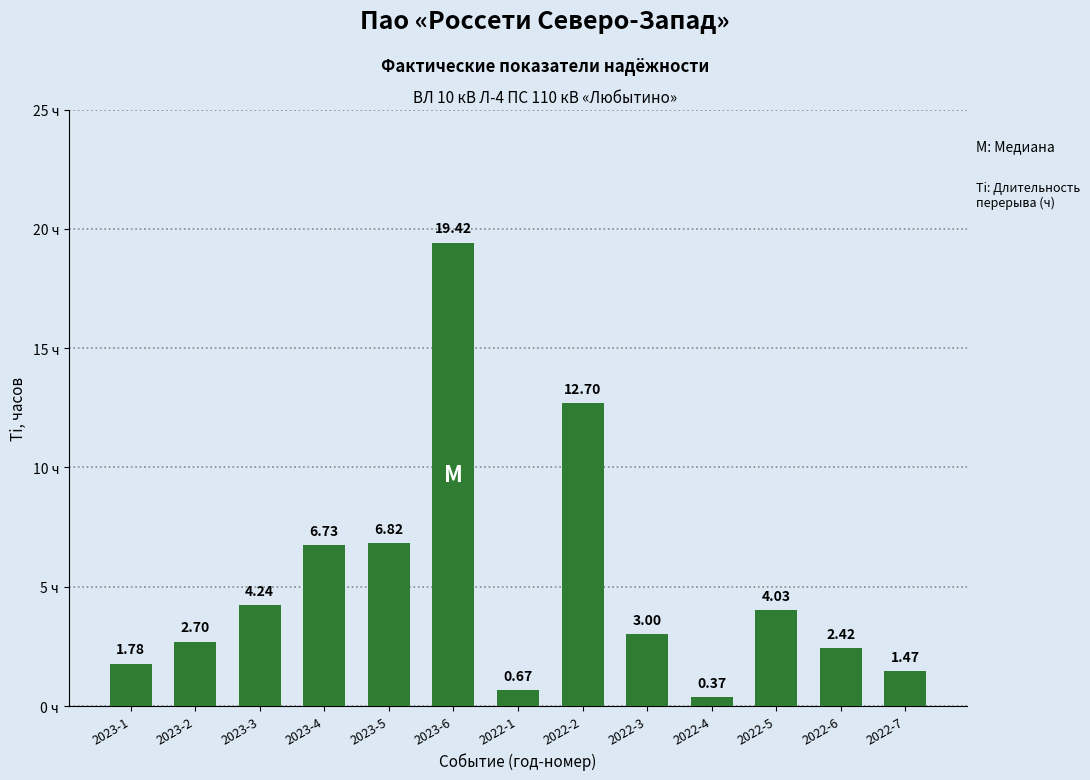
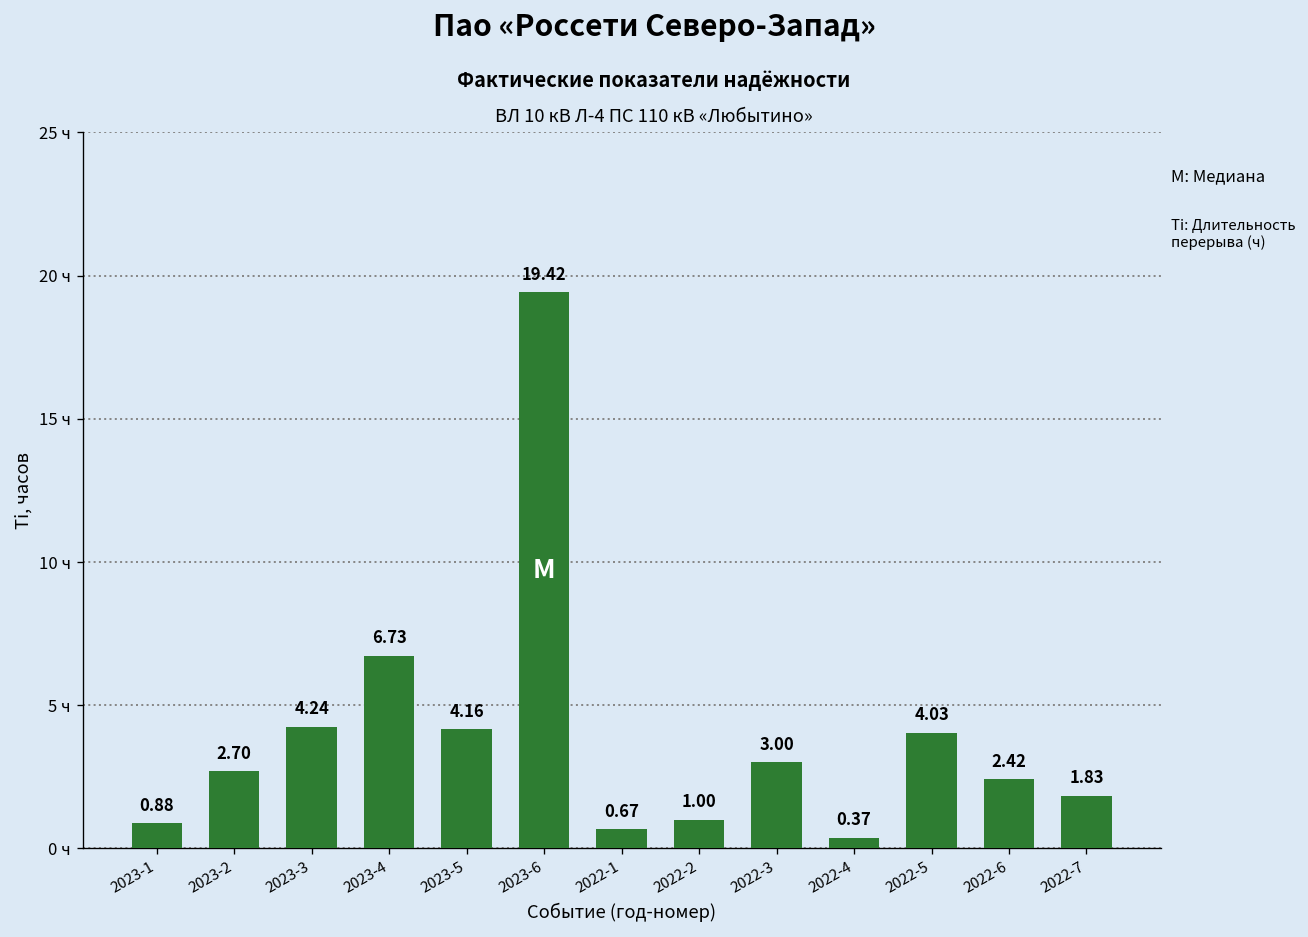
2023-1: 1.78 -> 0.88
2023-5: 6.82 -> 4.16
2022-2: 12.70 -> 1.00
2022-7: 1.47 -> 1.83
